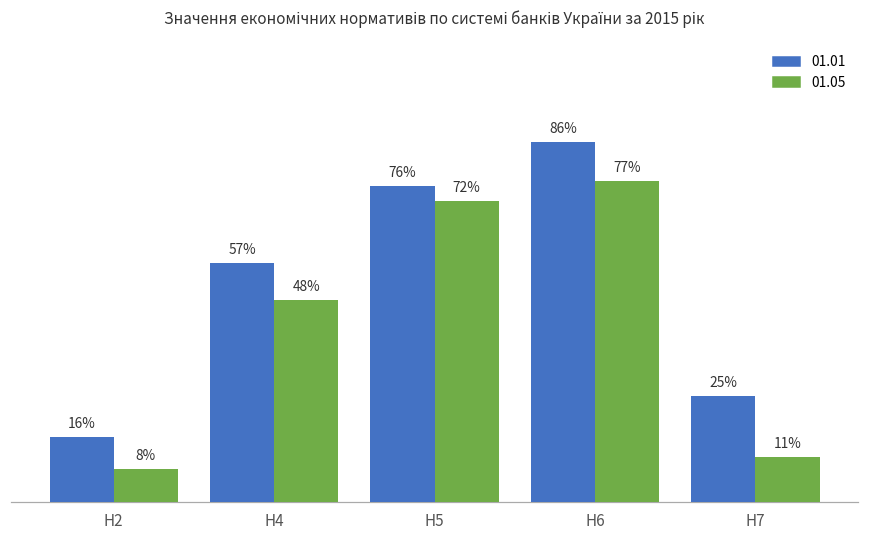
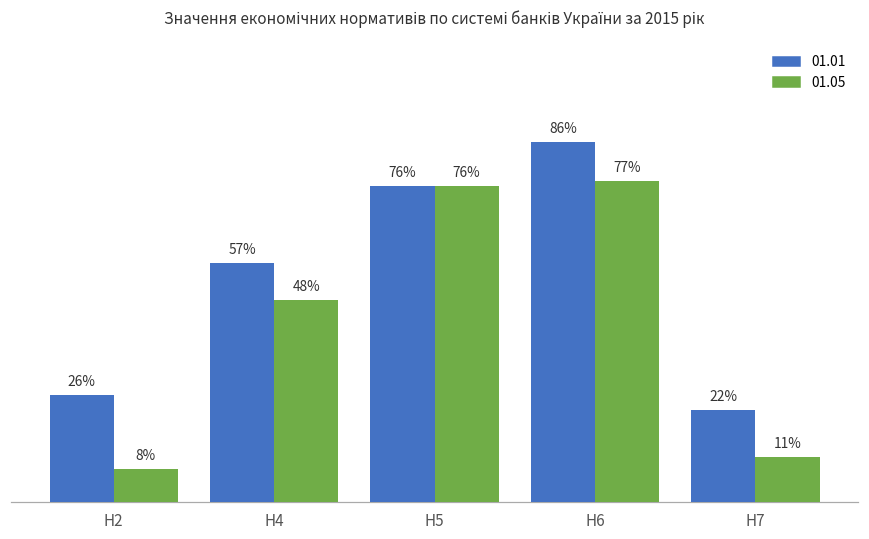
01.01, Н2: 16% -> 26%
01.05, Н5: 72% -> 76%
01.01, Н7: 25% -> 22%
